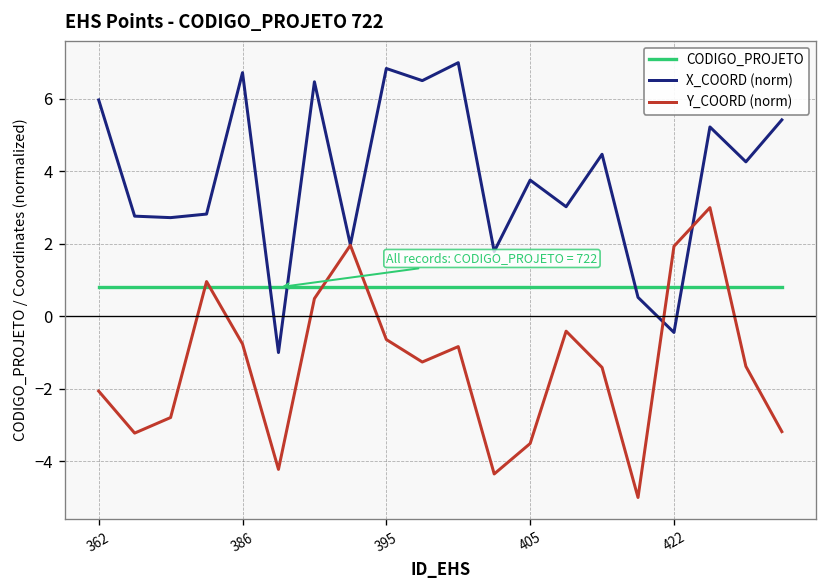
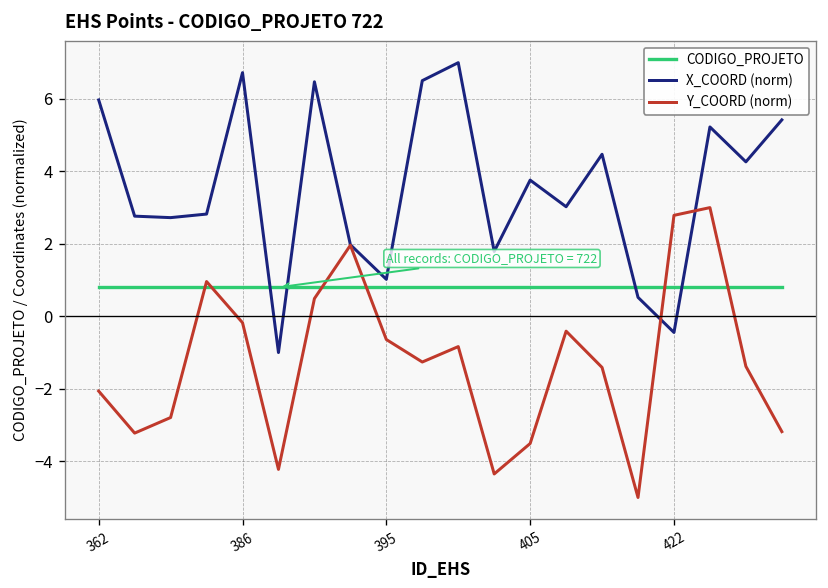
Y_COORD (norm), 386: -0.8 -> -0.2
X_COORD (norm), 395: 6.8 -> 1.0
Y_COORD (norm), 422: 1.9 -> 2.8
